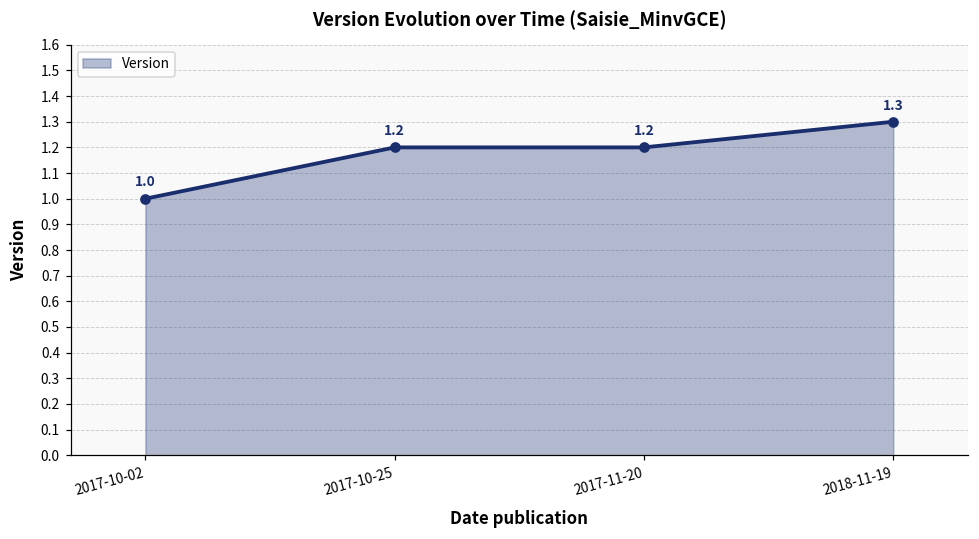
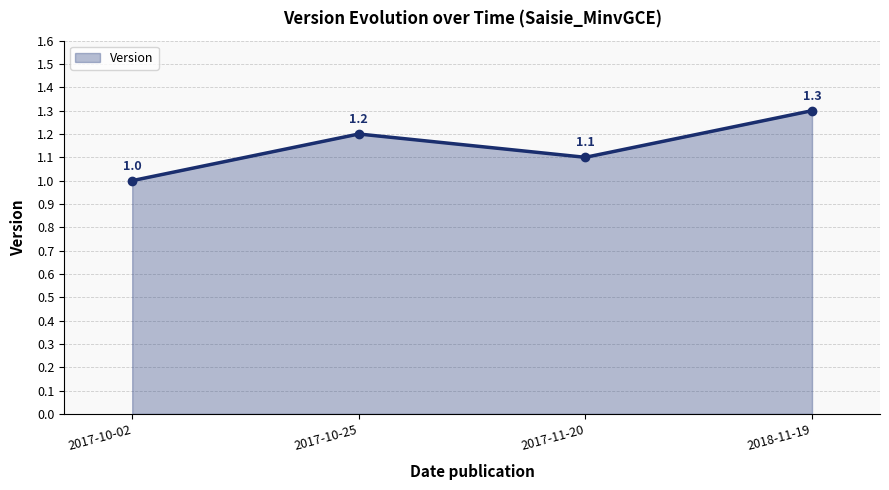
2017-11-20: 1.2 -> 1.1
